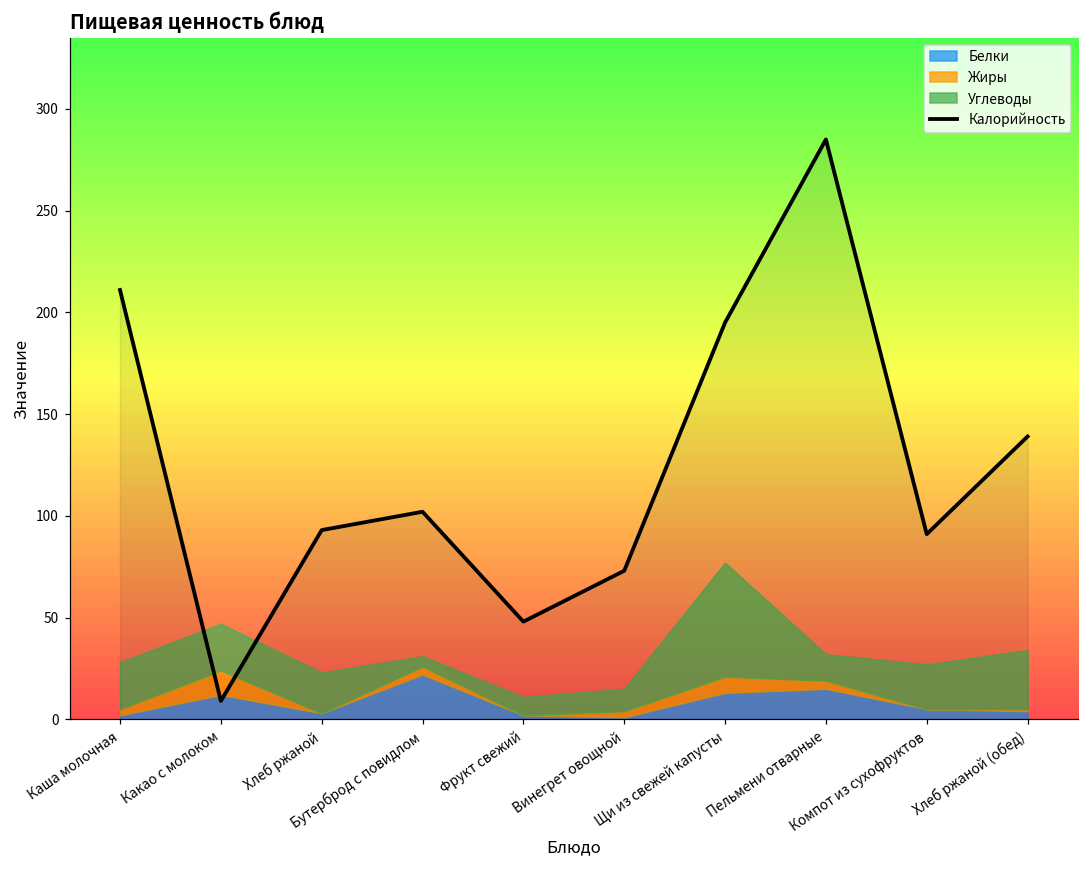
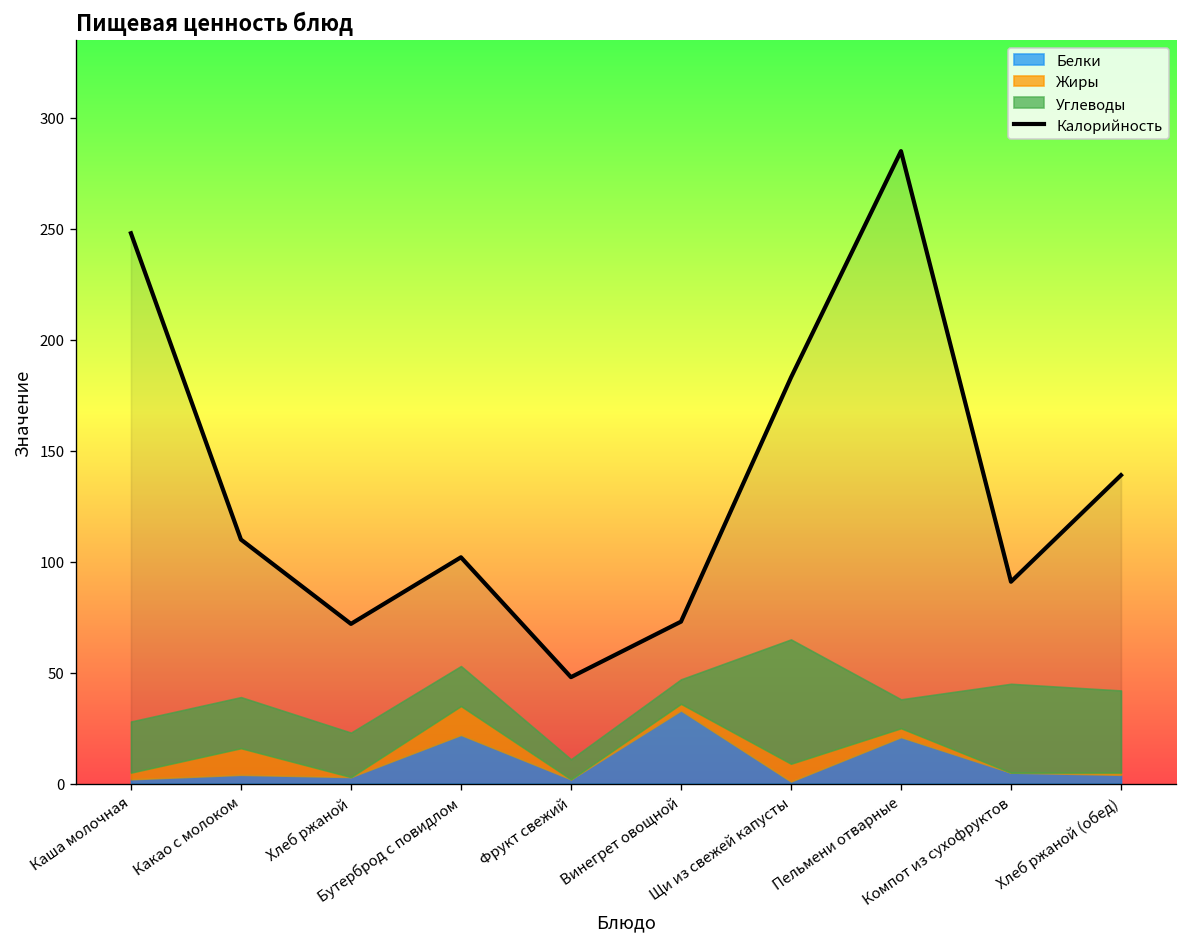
Калорийность, Каша молочная: 211 -> 248
Калорийность, Какао с молоком: 9 -> 110
Белки, Какао с молоком: 12 -> 4
Калорийность, Хлеб ржаной: 93 -> 72
Жиры, Бутерброд с повидлом: 4 -> 13
Углеводы, Бутерброд с повидлом: 5 -> 18
Белки, Винегрет овощной: 1 -> 33
Калорийность, Щи из свежей капусты: 195 -> 183
Белки, Щи из свежей капусты: 13 -> 1
Белки, Пельмени отварные: 15 -> 21
Углеводы, Компот из сухофруктов: 22 -> 40
Углеводы, Хлеб ржаной (обед): 29 -> 37
